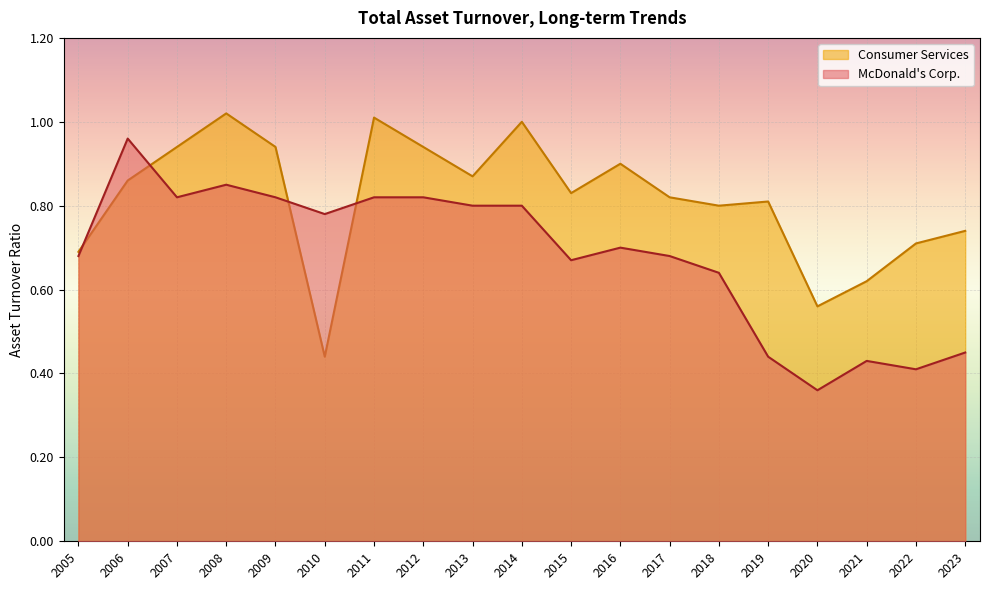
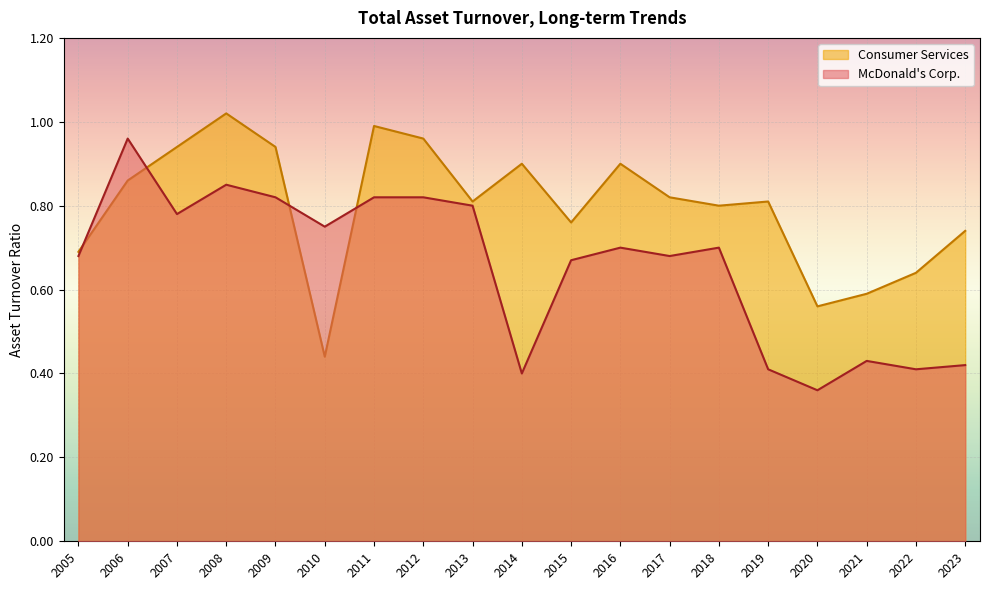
McDonald's Corp., 2007: 0.82 -> 0.78
McDonald's Corp., 2010: 0.78 -> 0.75
Consumer Services, 2011: 1.01 -> 0.99
Consumer Services, 2012: 0.94 -> 0.96
Consumer Services, 2013: 0.87 -> 0.81
Consumer Services, 2014: 1.0 -> 0.9
McDonald's Corp., 2014: 0.8 -> 0.4
Consumer Services, 2015: 0.83 -> 0.76
McDonald's Corp., 2018: 0.64 -> 0.70
McDonald's Corp., 2019: 0.44 -> 0.41
Consumer Services, 2021: 0.62 -> 0.59
Consumer Services, 2022: 0.71 -> 0.64
McDonald's Corp., 2023: 0.45 -> 0.42
